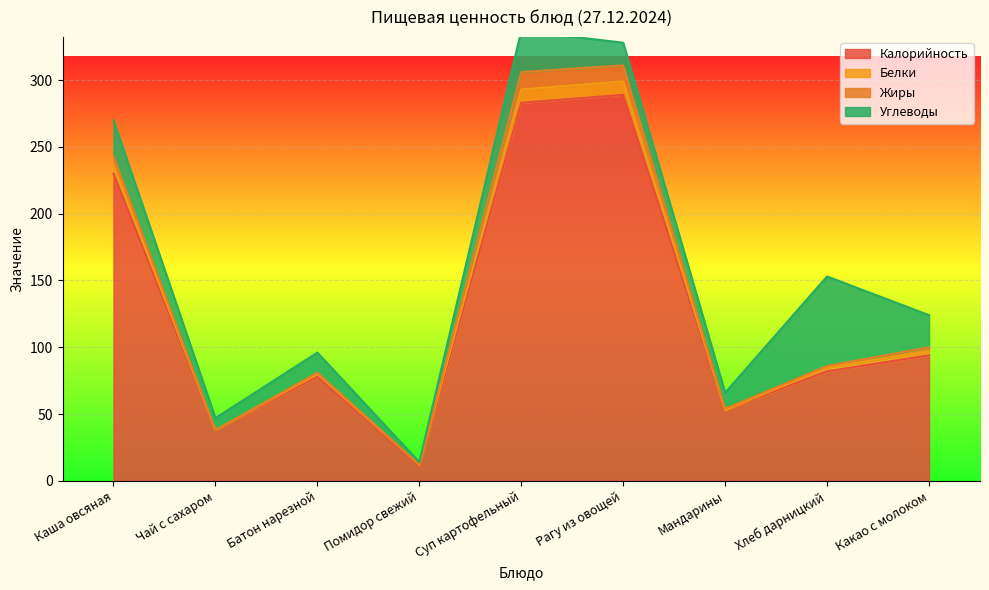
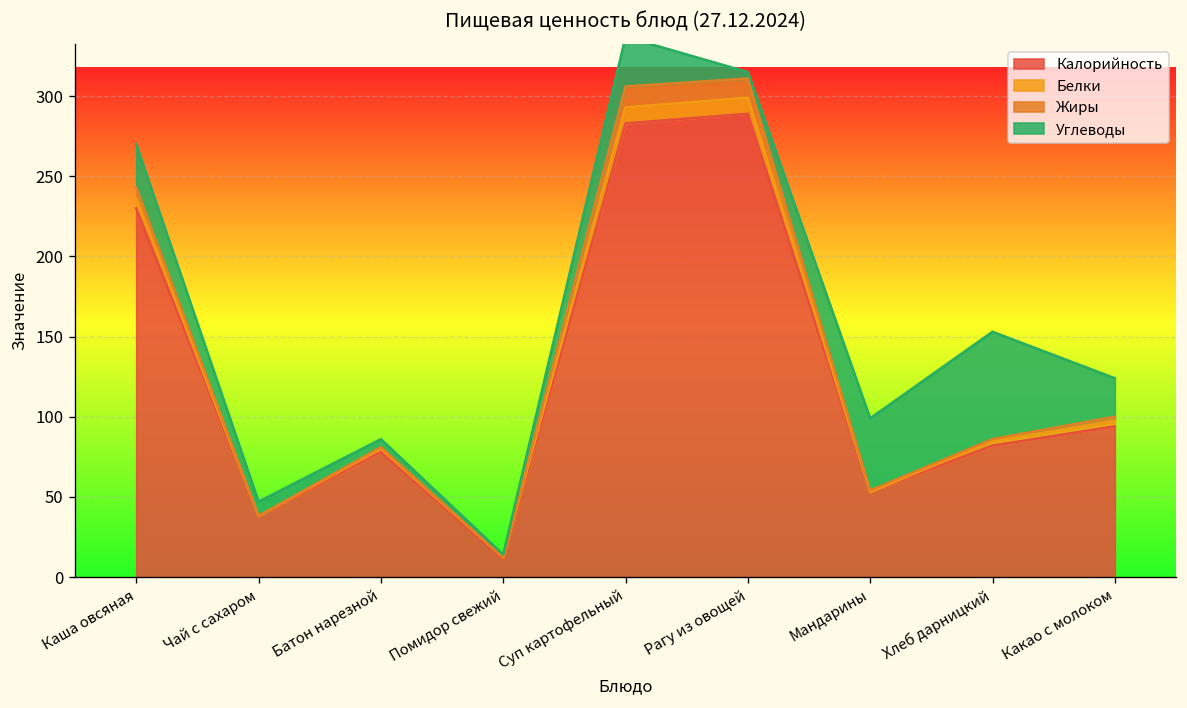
Углеводы, Батон нарезной: 15 -> 5
Углеводы, Рагу из овощей: 17 -> 4
Углеводы, Мандарины: 12 -> 45
